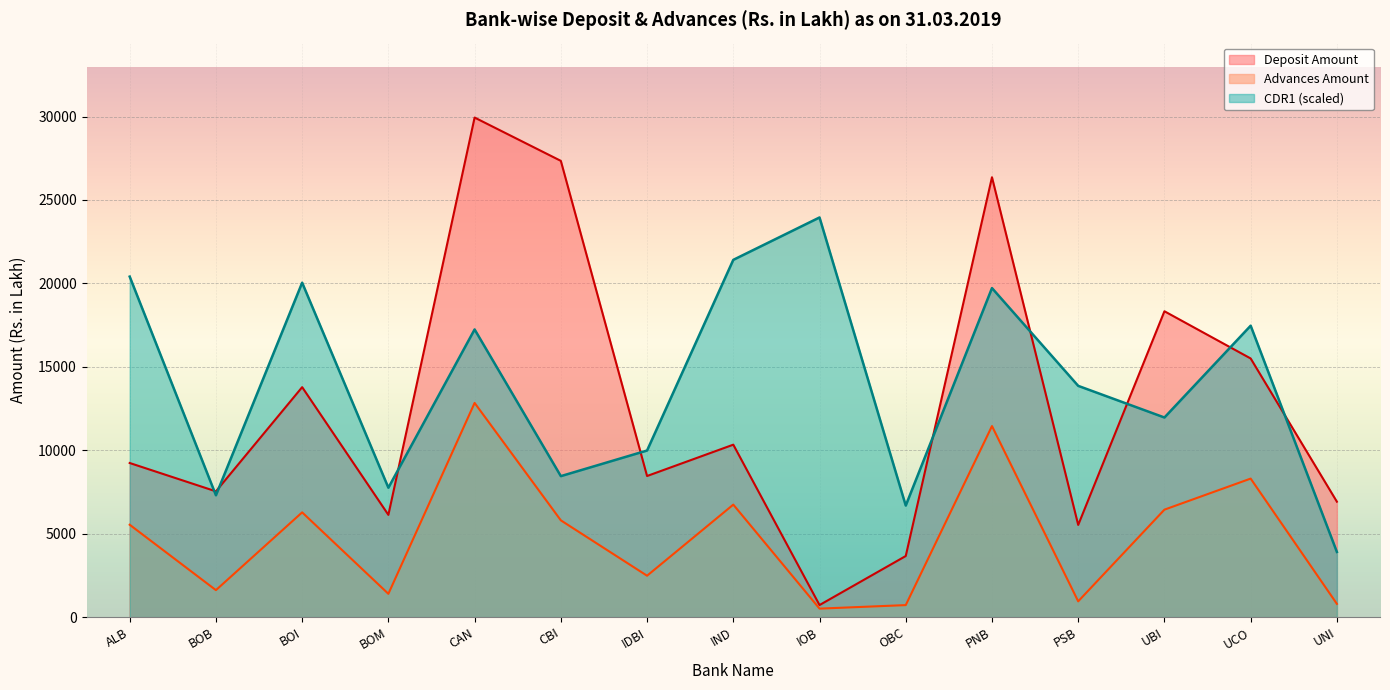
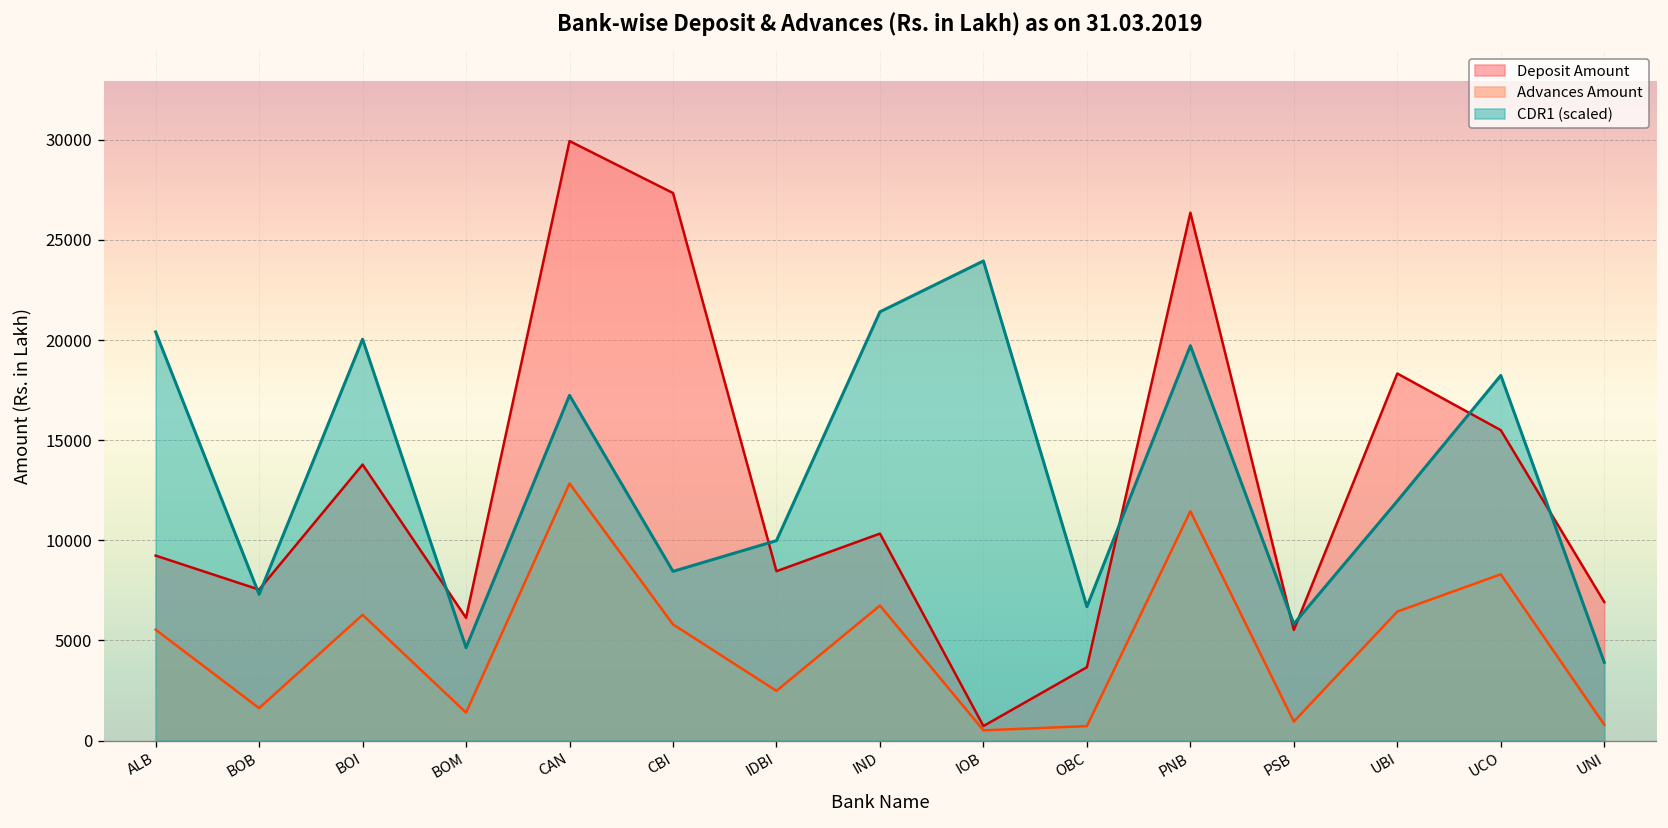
CDR1 (scaled), BOM: 7800 -> 4600
CDR1 (scaled), PSB: 13900 -> 5800
CDR1 (scaled), UCO: 17500 -> 18200
